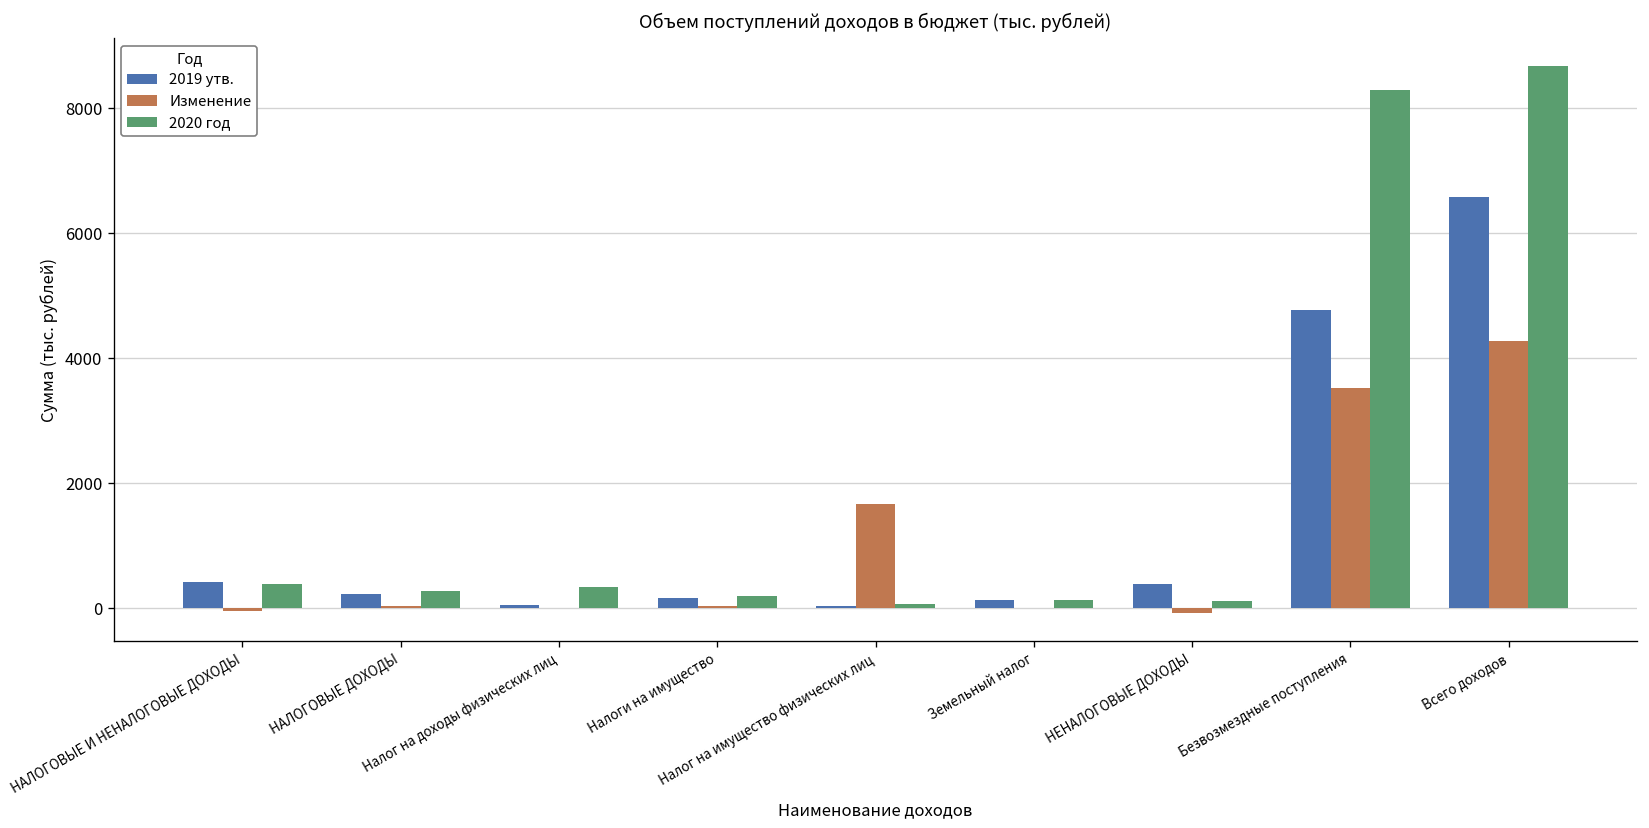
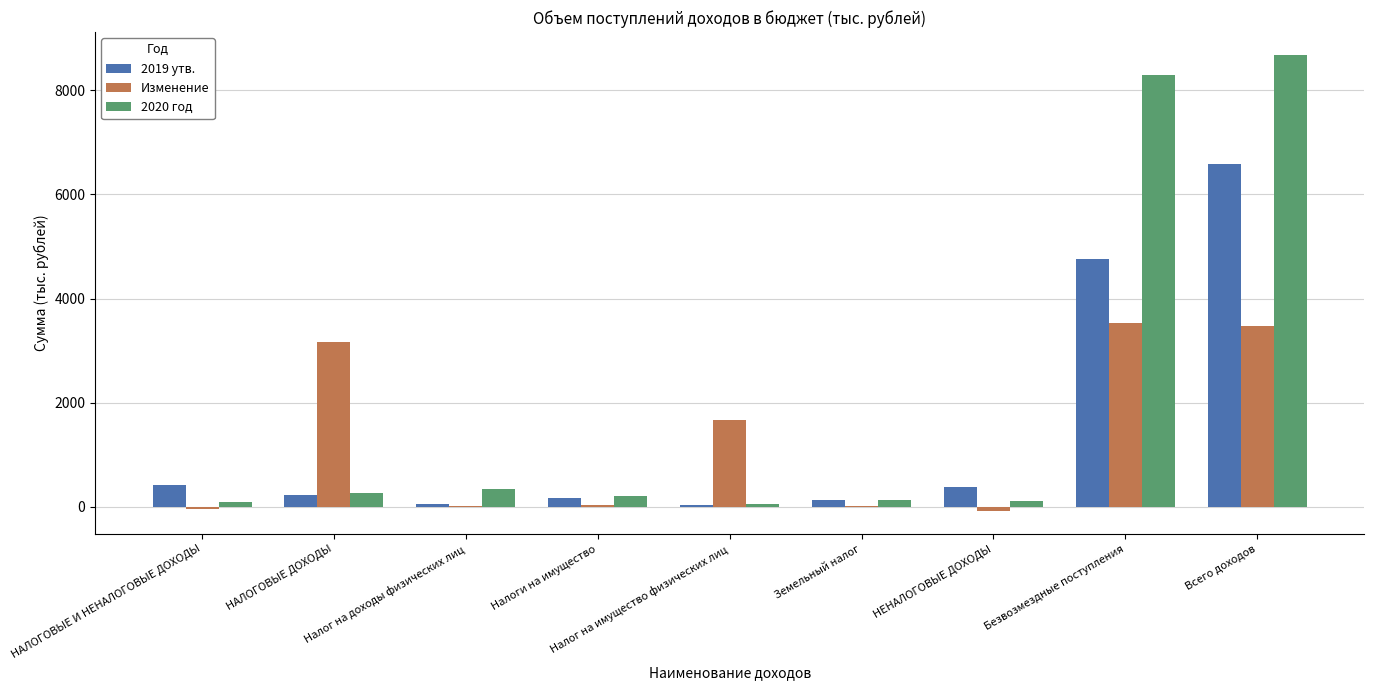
2020 год, НАЛОГОВЫЕ И НЕНАЛОГОВЫЕ ДОХОДЫ: 400 -> 100
Изменение, НАЛОГОВЫЕ ДОХОДЫ: 0 -> 3200
Изменение, Всего доходов: 4300 -> 3500
